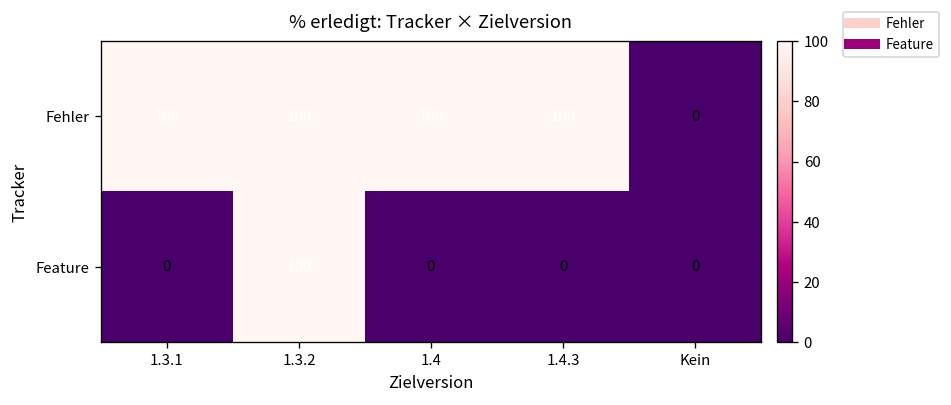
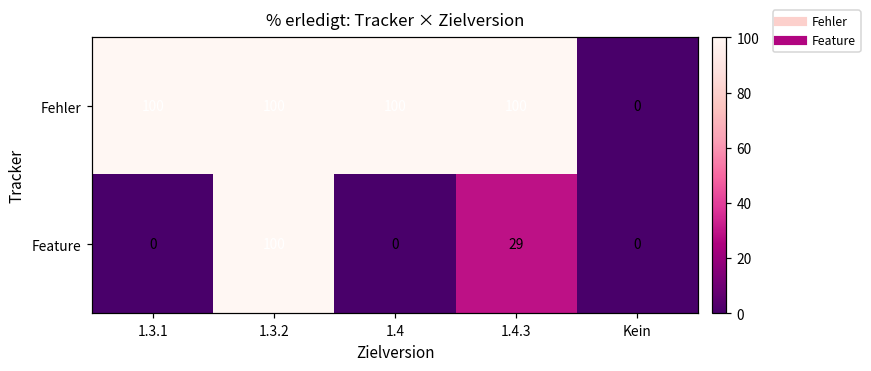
Feature, 1.4.3: 0 -> 29
